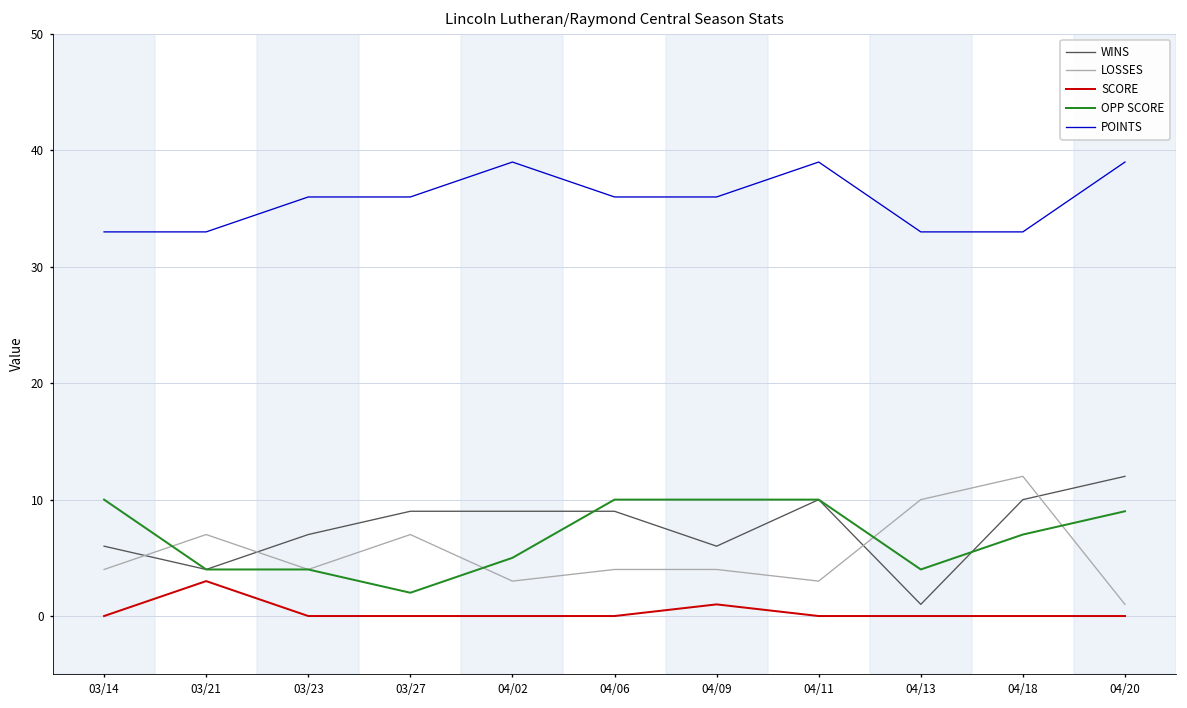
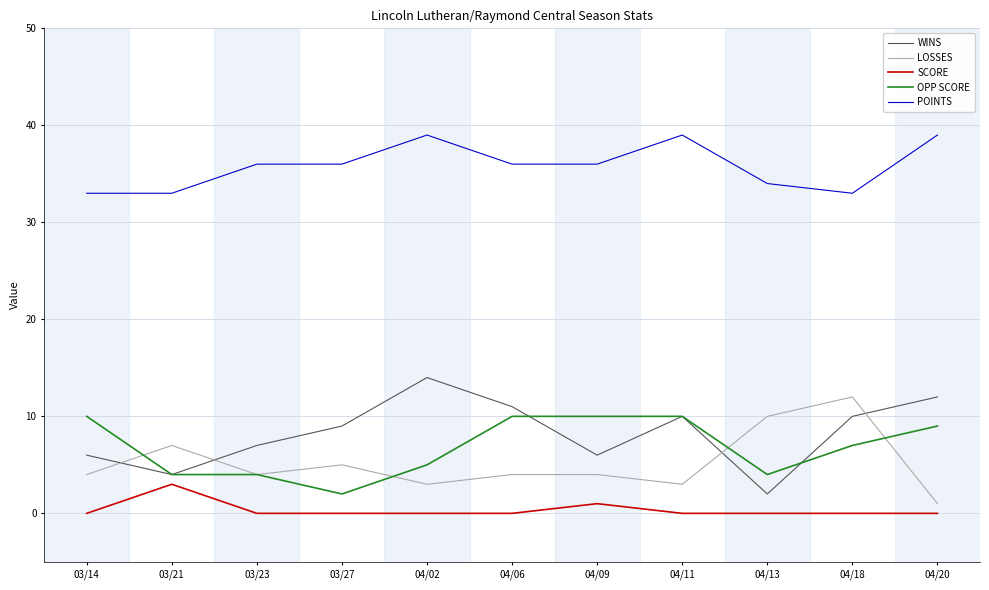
LOSSES, 03/27: 7 -> 5
WINS, 04/02: 9 -> 14
WINS, 04/06: 9 -> 11
WINS, 04/13: 1 -> 2
POINTS, 04/13: 33 -> 34
